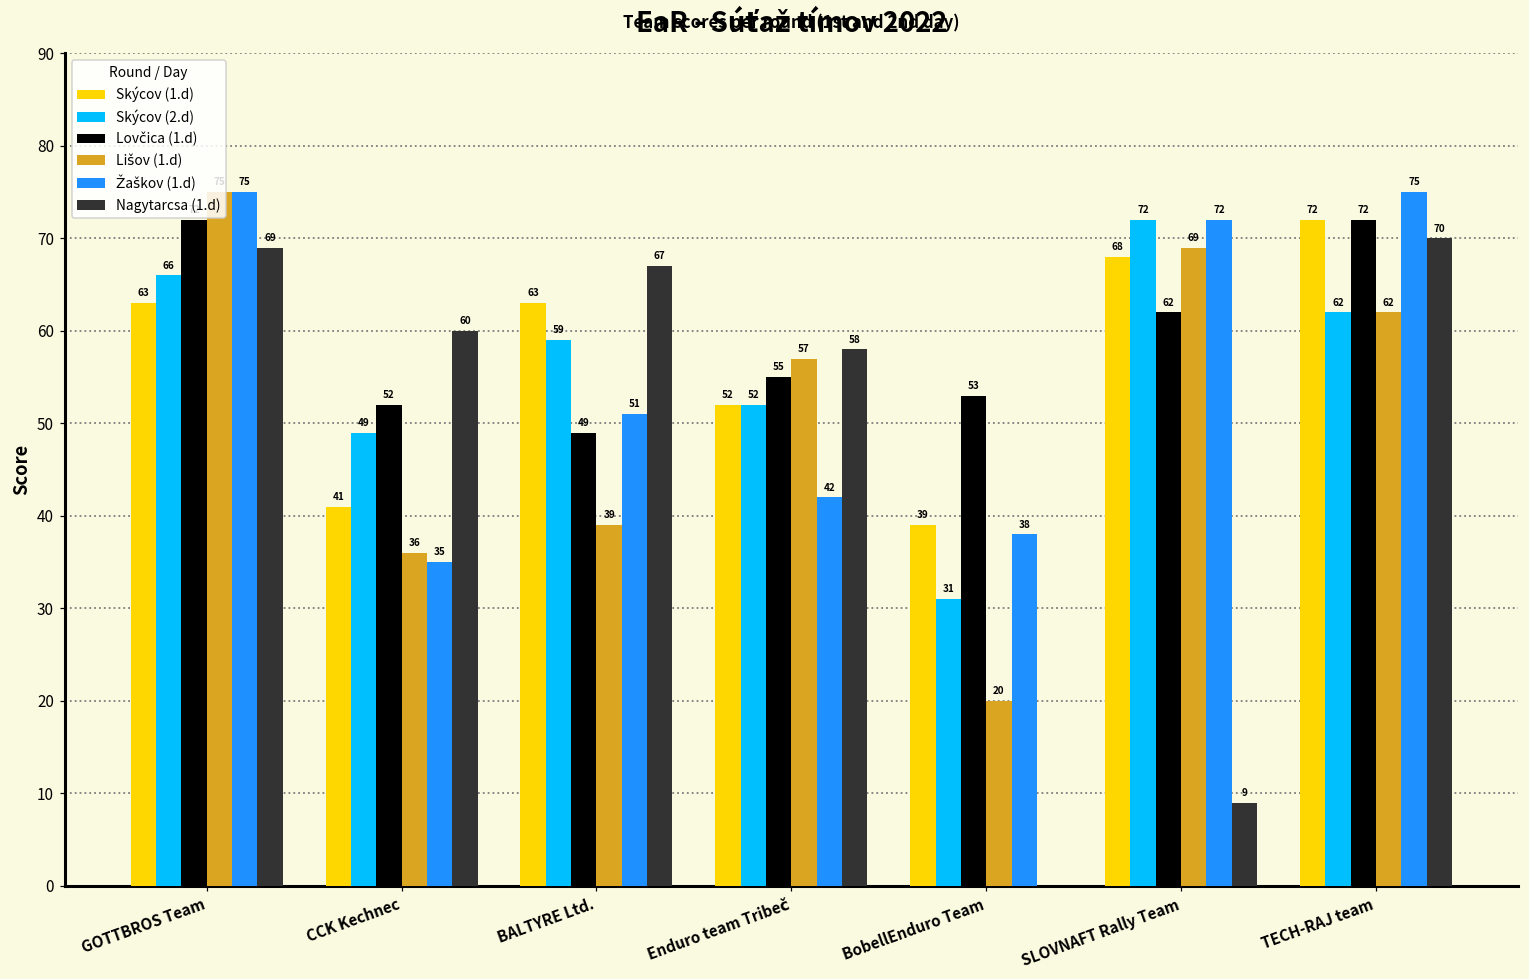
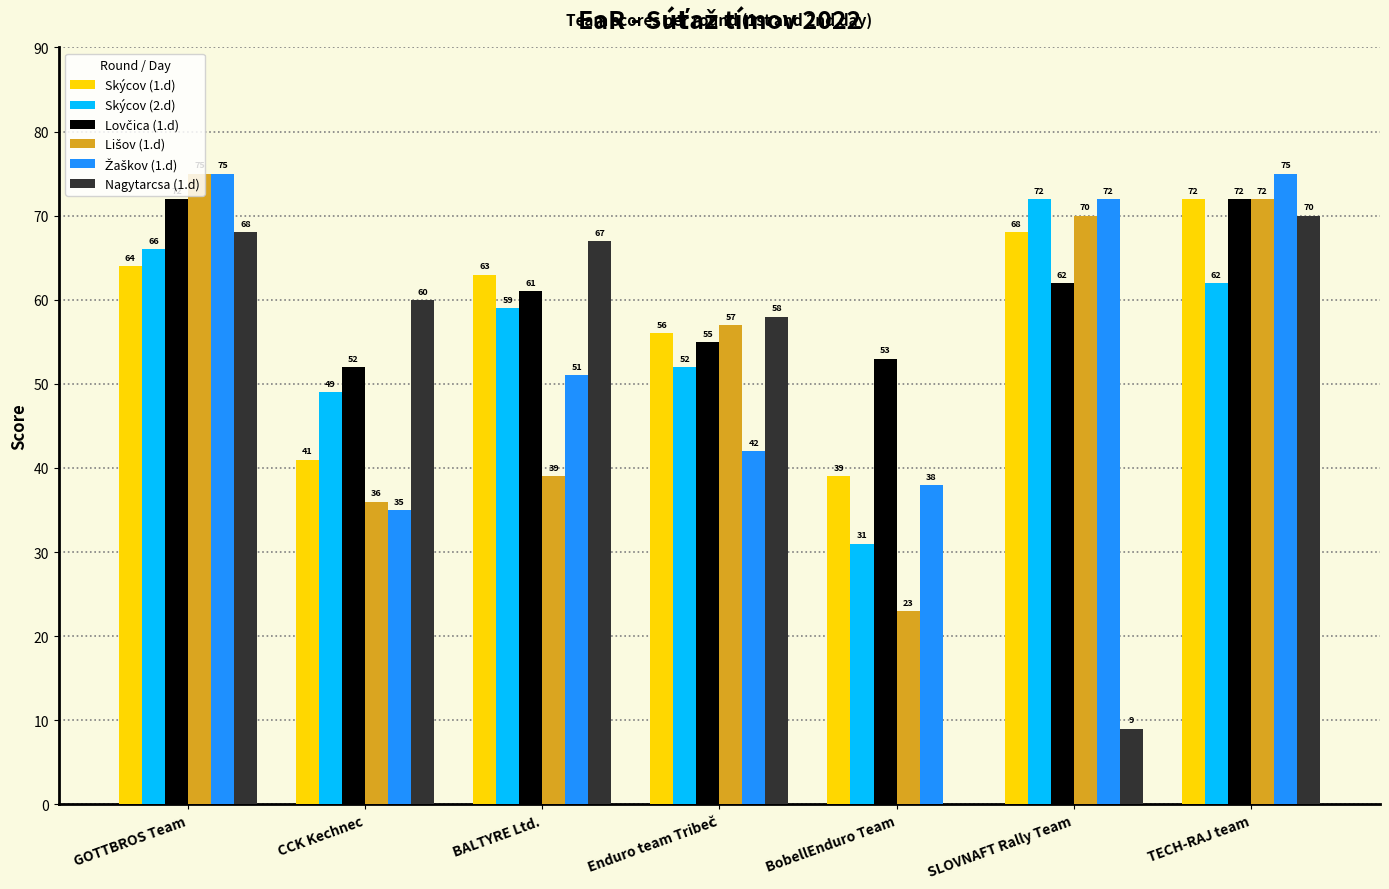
Skýcov (1.d), GOTTBROS Team: 63 -> 64
Nagytarcsa (1.d), GOTTBROS Team: 69 -> 68
Lovčica (1.d), BALTYRE Ltd.: 49 -> 61
Skýcov (1.d), Enduro team Tribeč: 52 -> 56
Lišov (1.d), BobellEnduro Team: 20 -> 23
Lišov (1.d), SLOVNAFT Rally Team: 69 -> 70
Lišov (1.d), TECH-RAJ team: 62 -> 72
